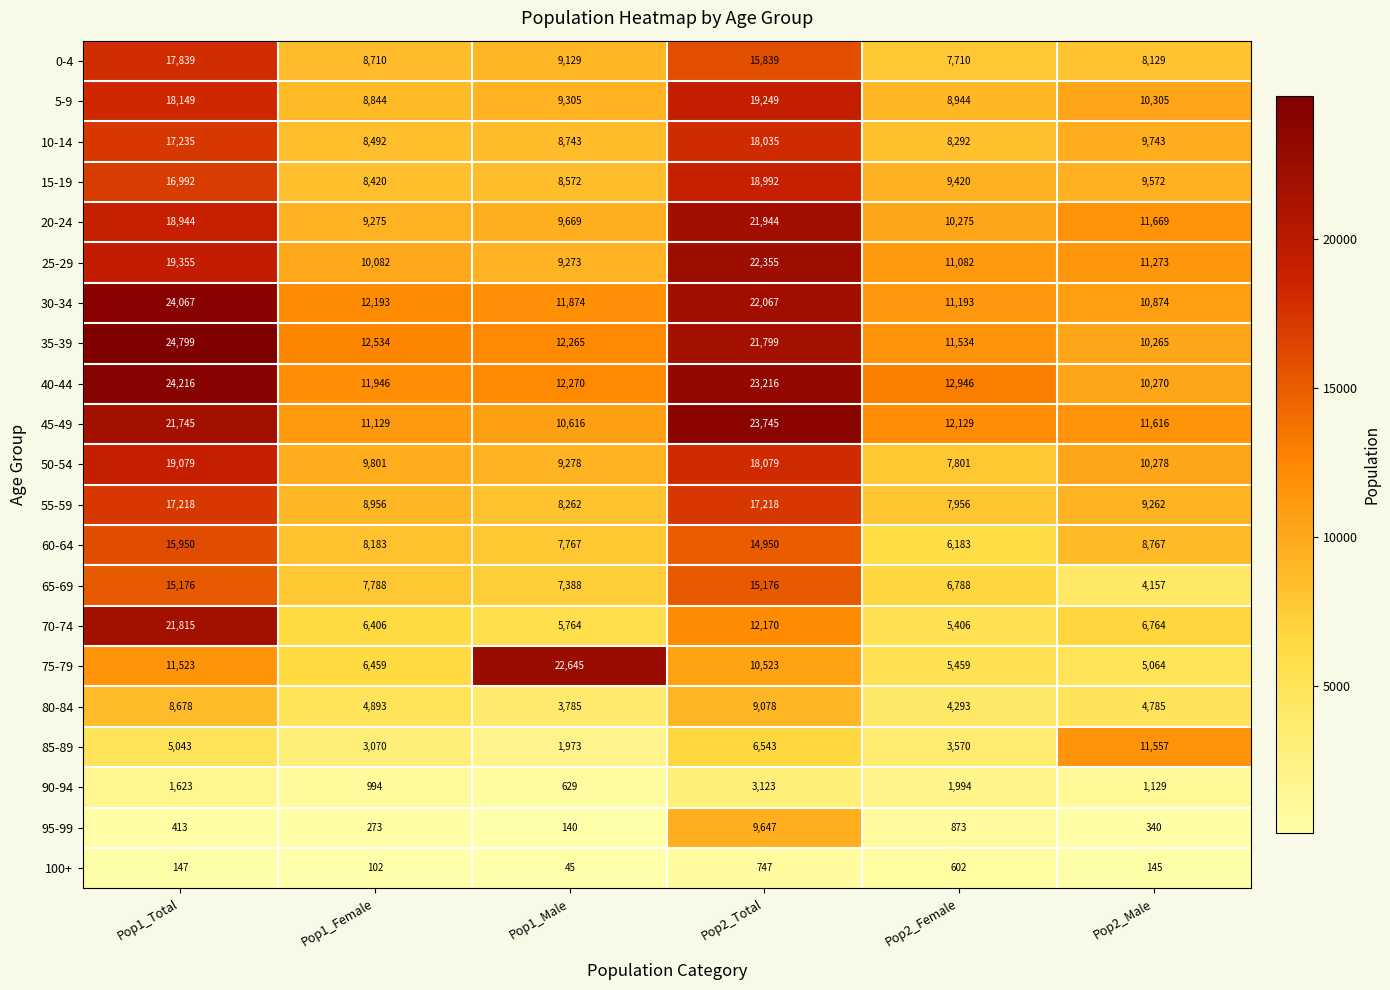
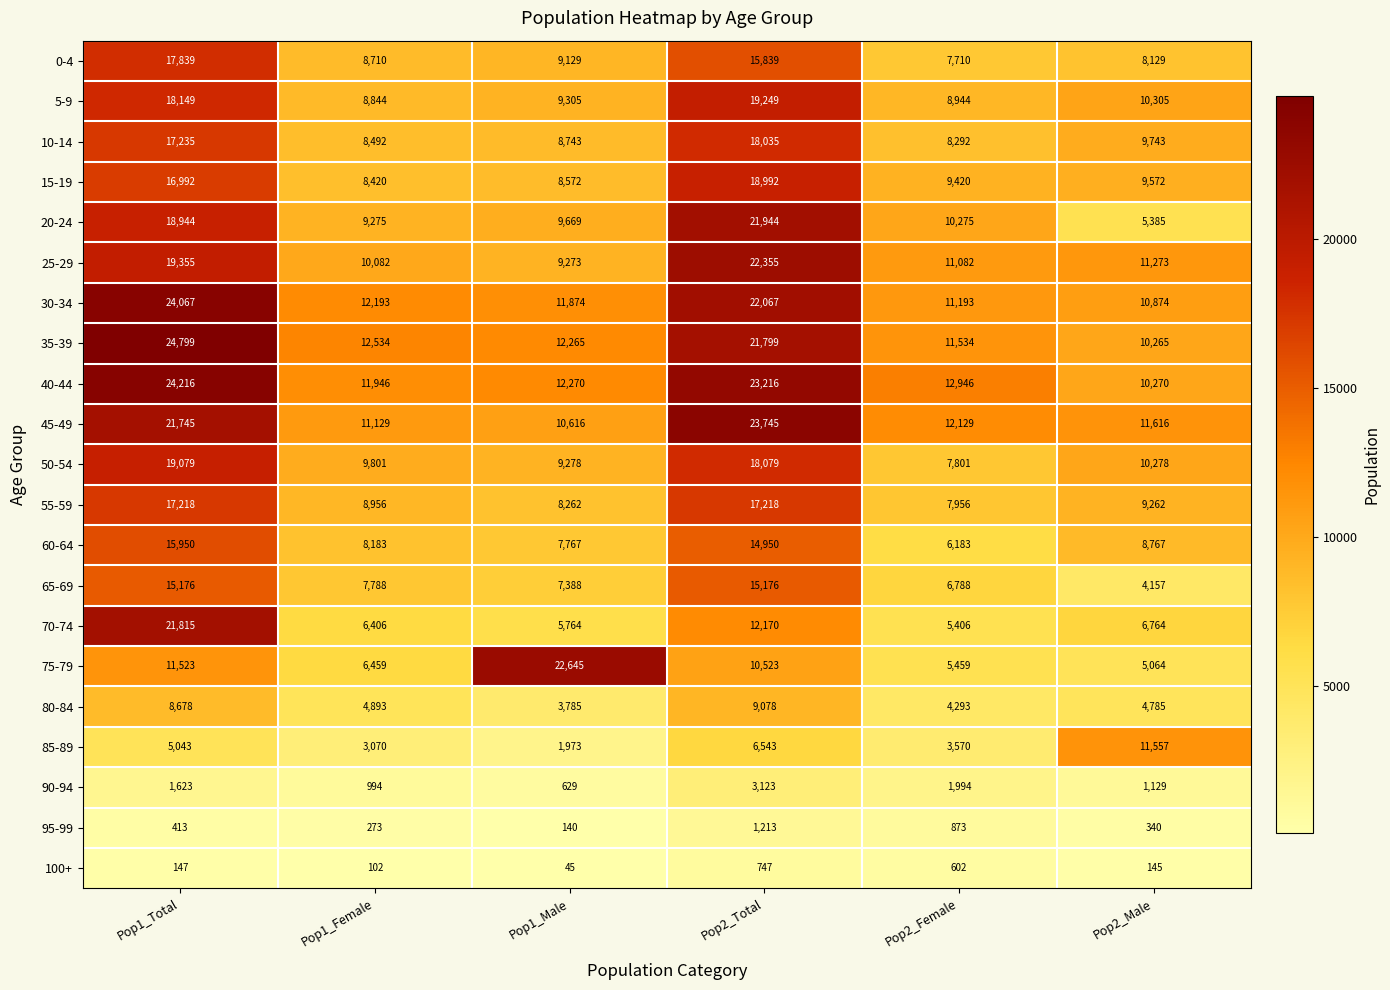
20-24, Pop2_Male: 11,669 -> 5,385
95-99, Pop2_Total: 9,647 -> 1,213
